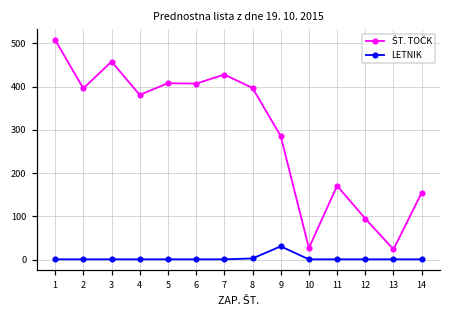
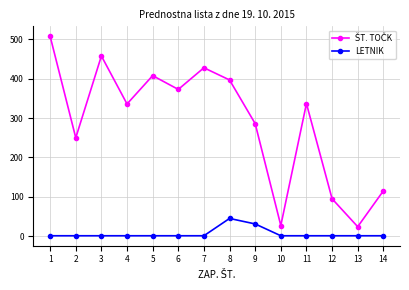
ŠT. TOČK, 2: 400 -> 250
ŠT. TOČK, 4: 380 -> 340
ŠT. TOČK, 6: 410 -> 370
LETNIK, 8: 0 -> 50
ŠT. TOČK, 11: 170 -> 340
ŠT. TOČK, 14: 160 -> 120
